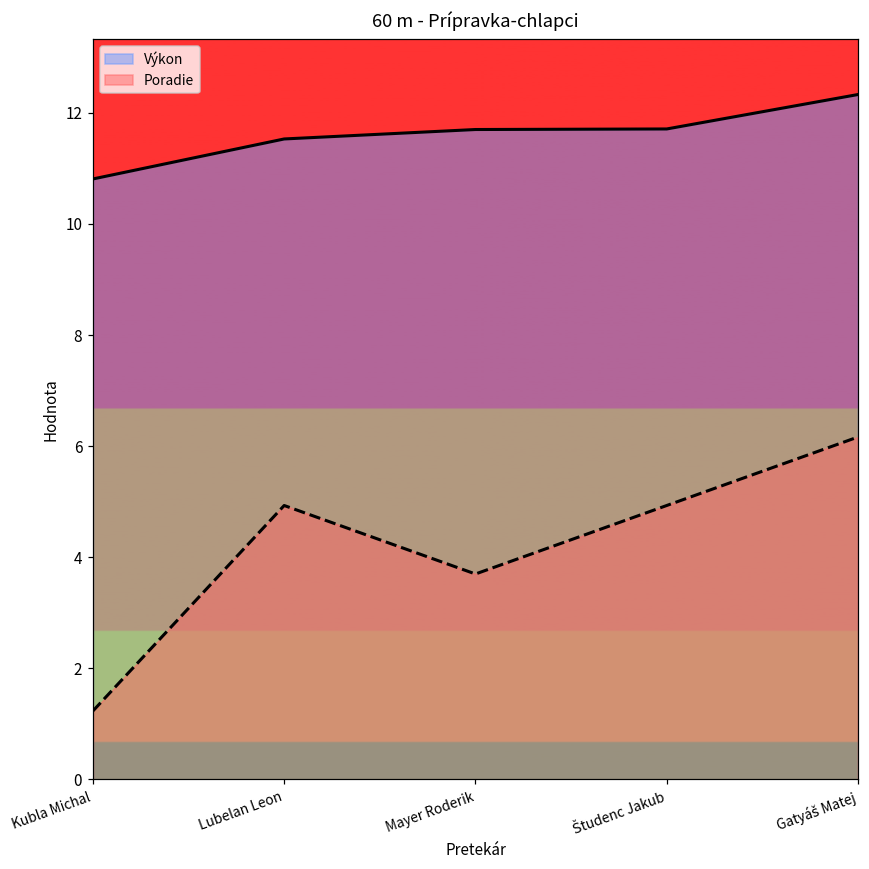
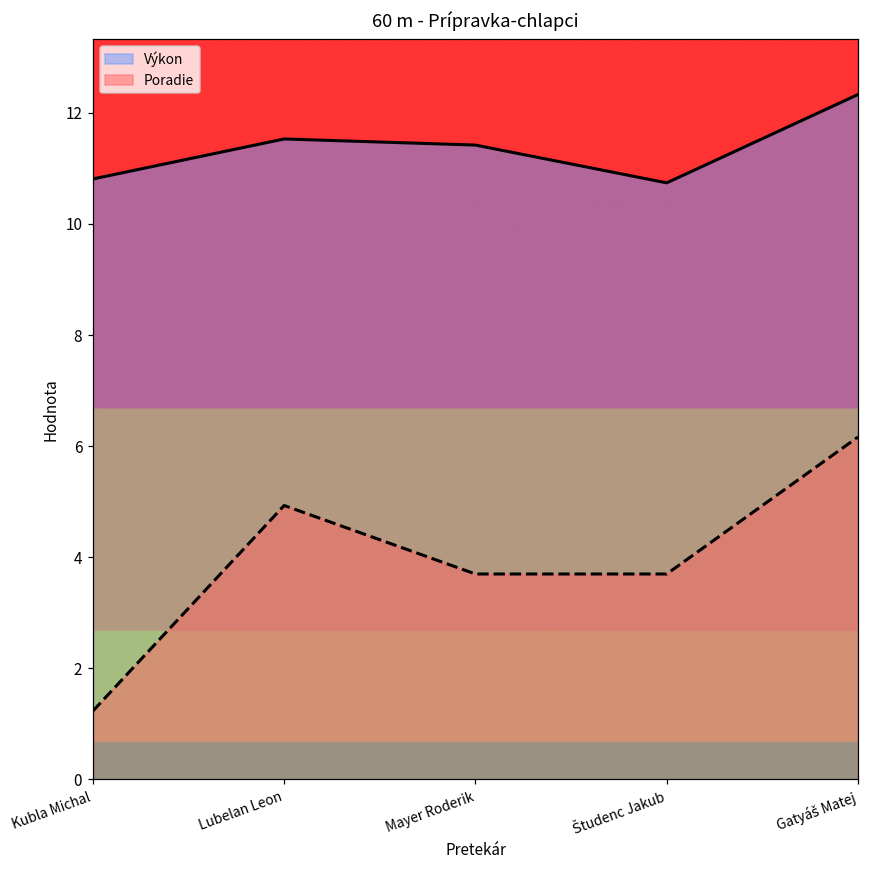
Výkon, Mayer Roderik: 11.7 -> 11.4
Výkon, Študenc Jakub: 11.7 -> 10.7
Poradie, Študenc Jakub: 4.9 -> 3.7
